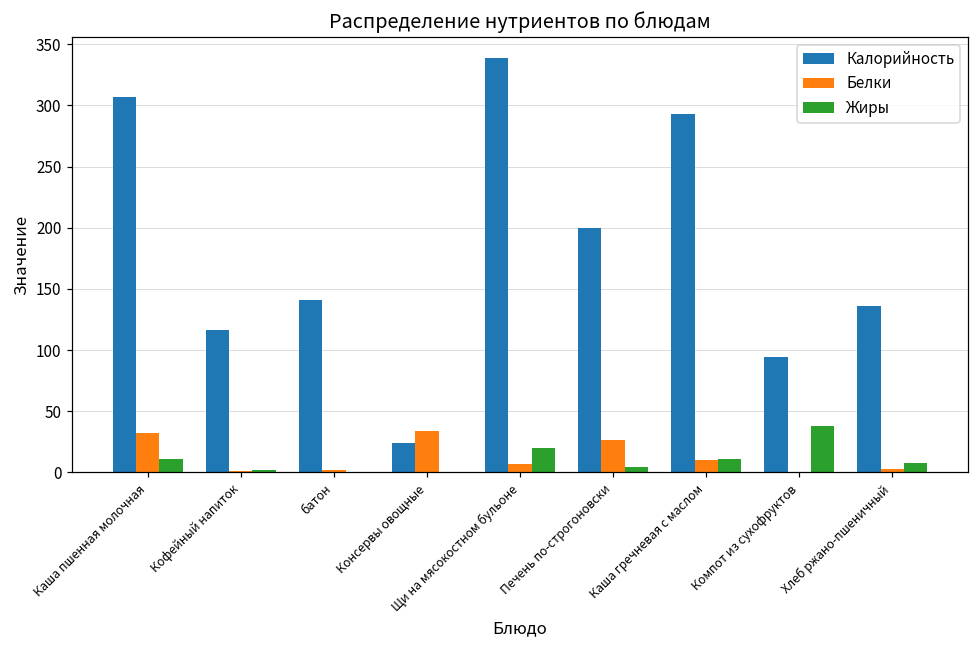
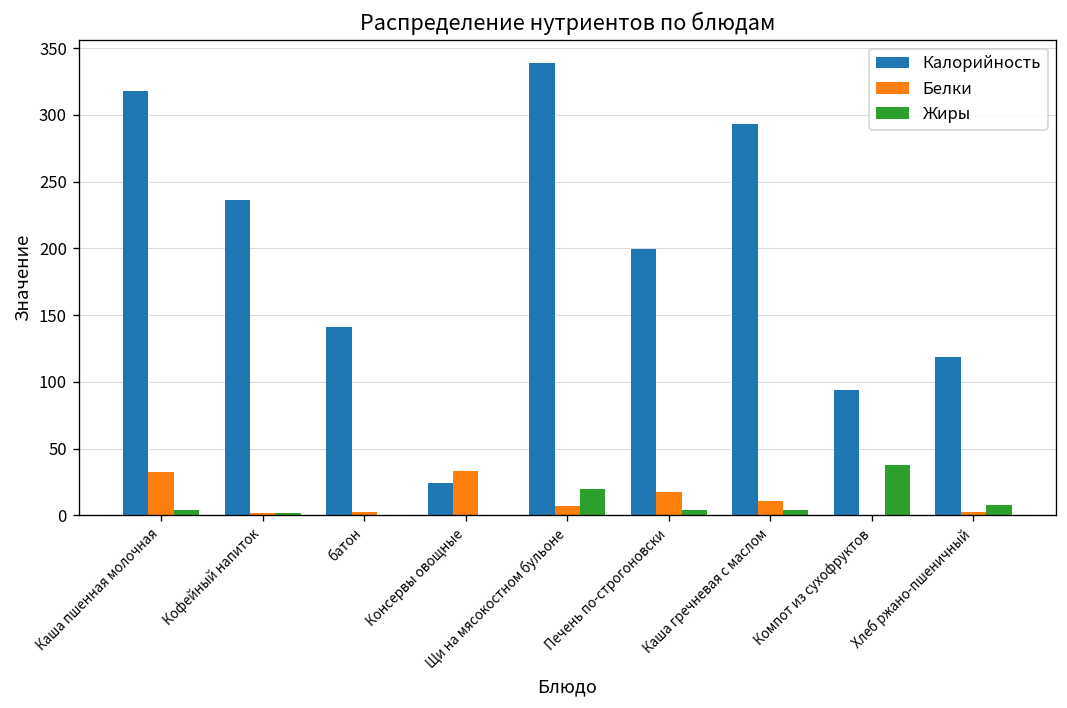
Калорийность, Каша пшенная молочная: 307 -> 318
Жиры, Каша пшенная молочная: 11 -> 4
Калорийность, Кофейный напиток: 116 -> 236
Белки, Печень по-строгоновски: 27 -> 17
Жиры, Каша гречневая с маслом: 11 -> 4
Калорийность, Хлеб ржано-пшеничный: 136 -> 119
